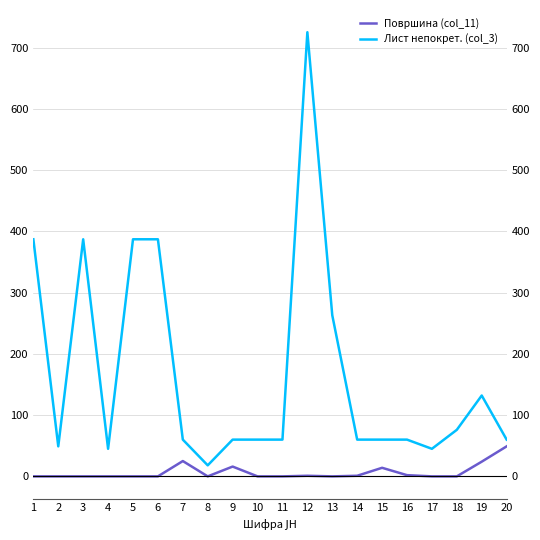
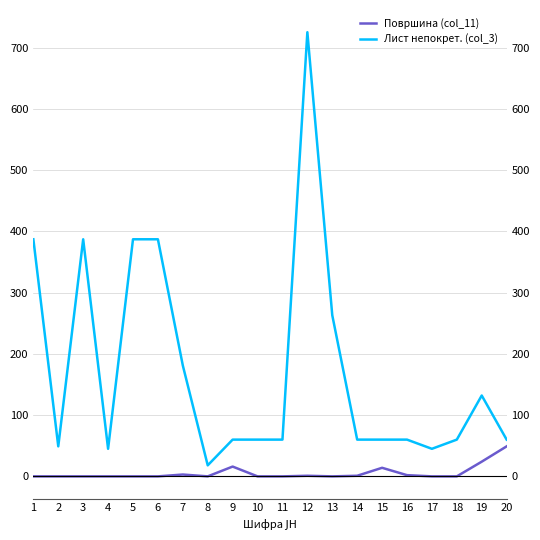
Површина (col_11), 7: 30 -> 0
Лист непокрет. (col_3), 7: 60 -> 180
Лист непокрет. (col_3), 18: 80 -> 60
